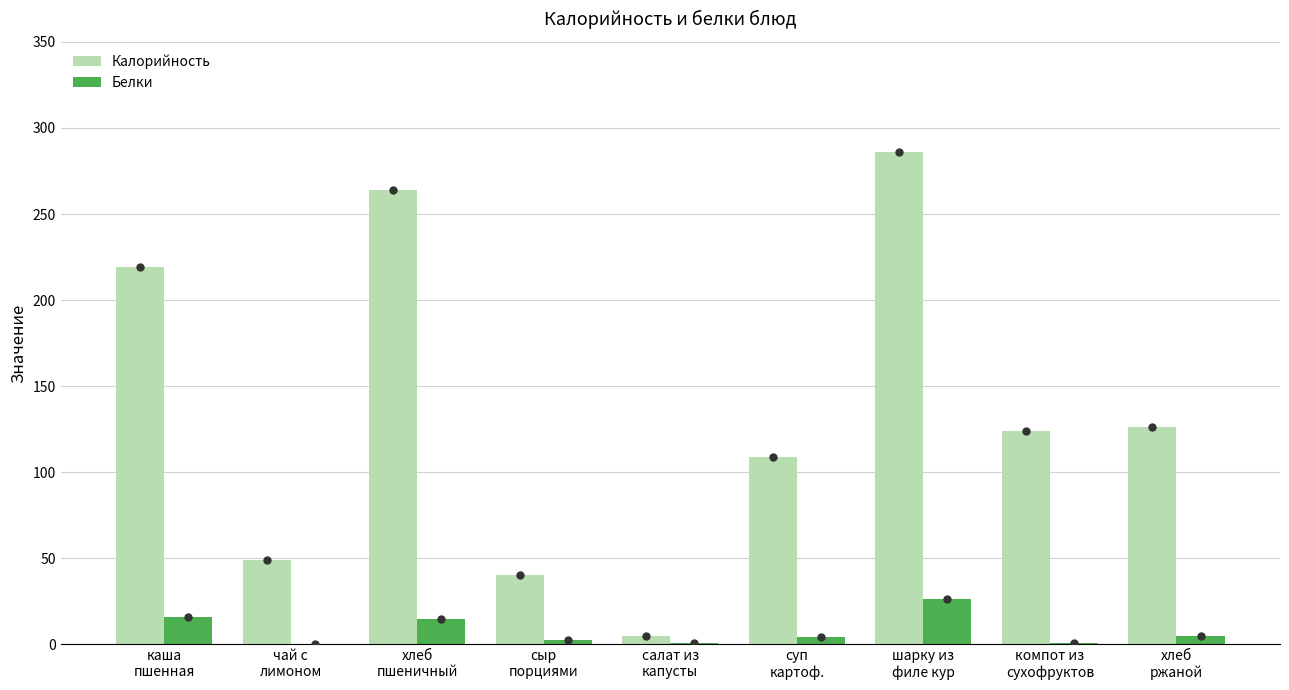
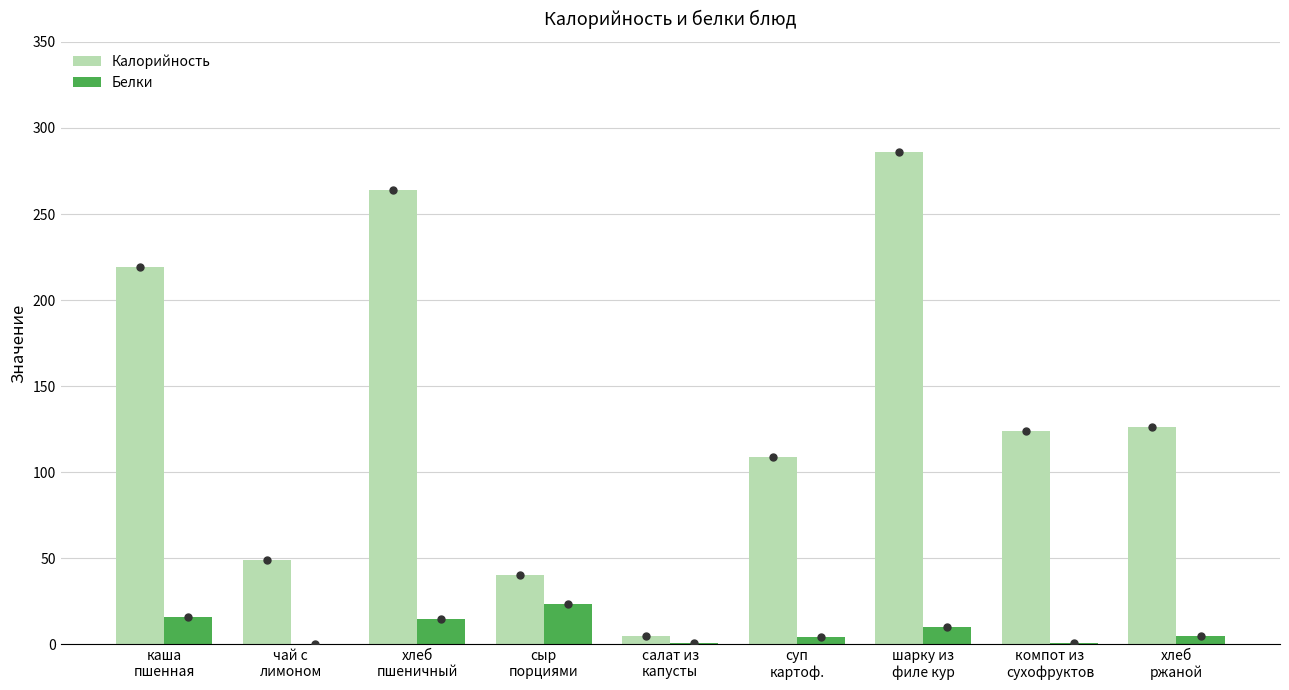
Белки, сыр порциями: 3 -> 24
Белки, шарку из филе кур: 26 -> 10
